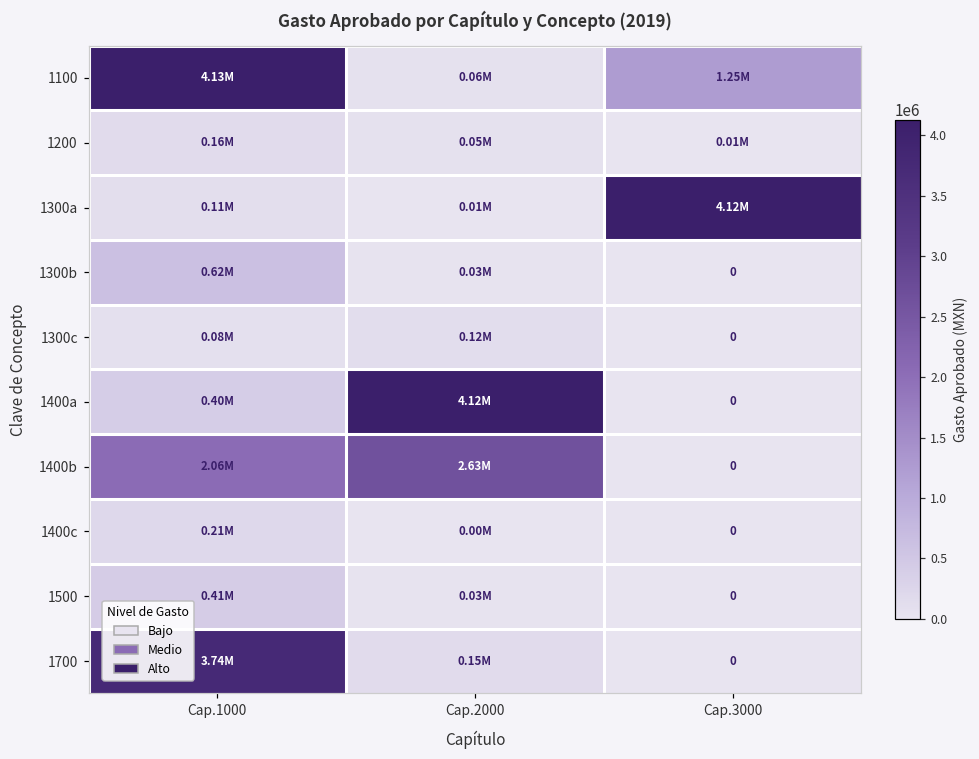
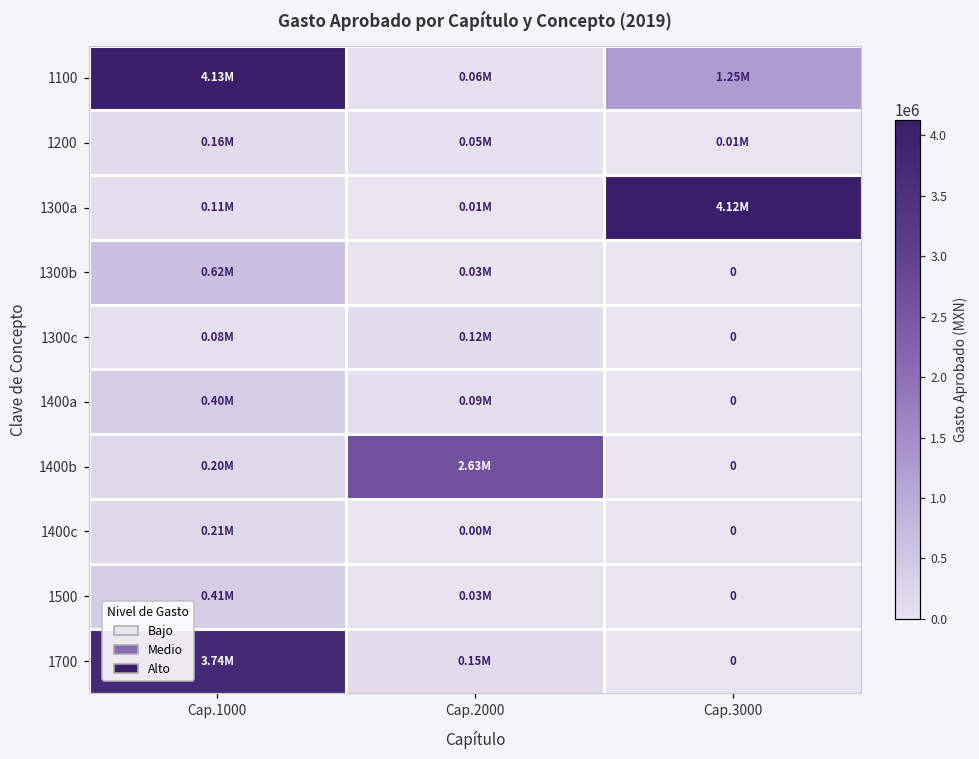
1400a, Cap.2000: 4.12M -> 0.09M
1400b, Cap.1000: 2.06M -> 0.20M
